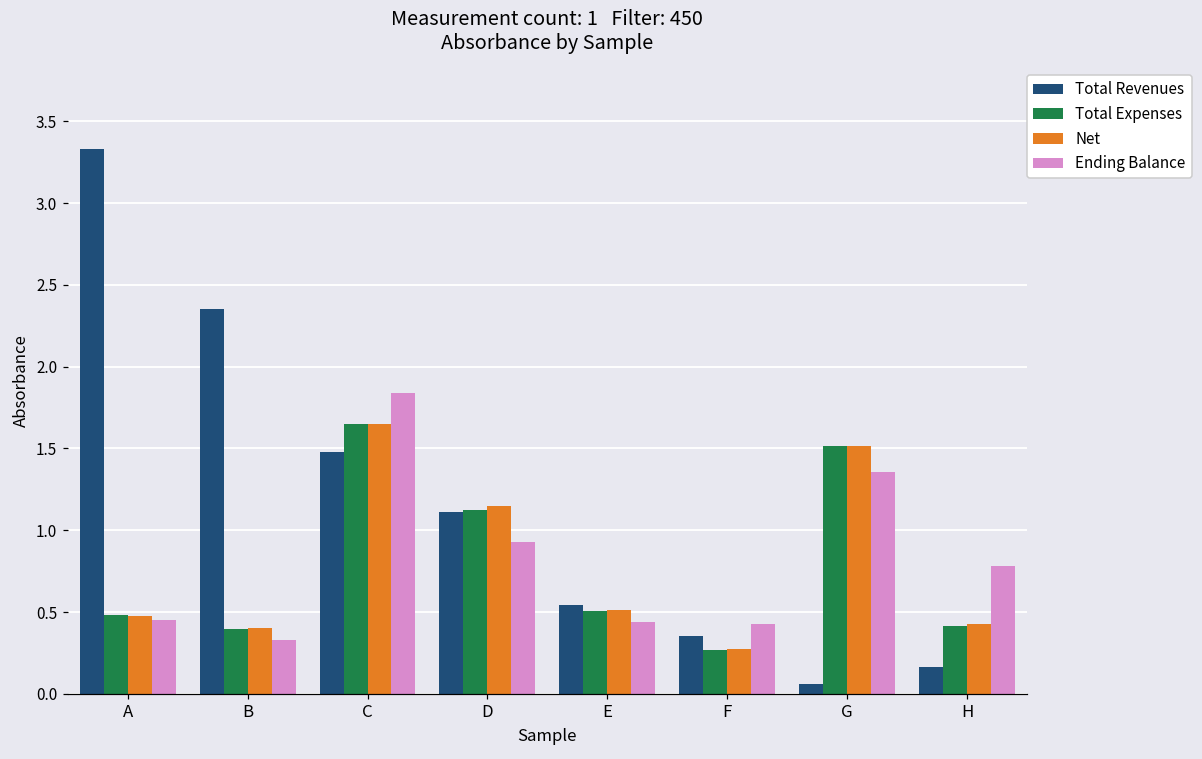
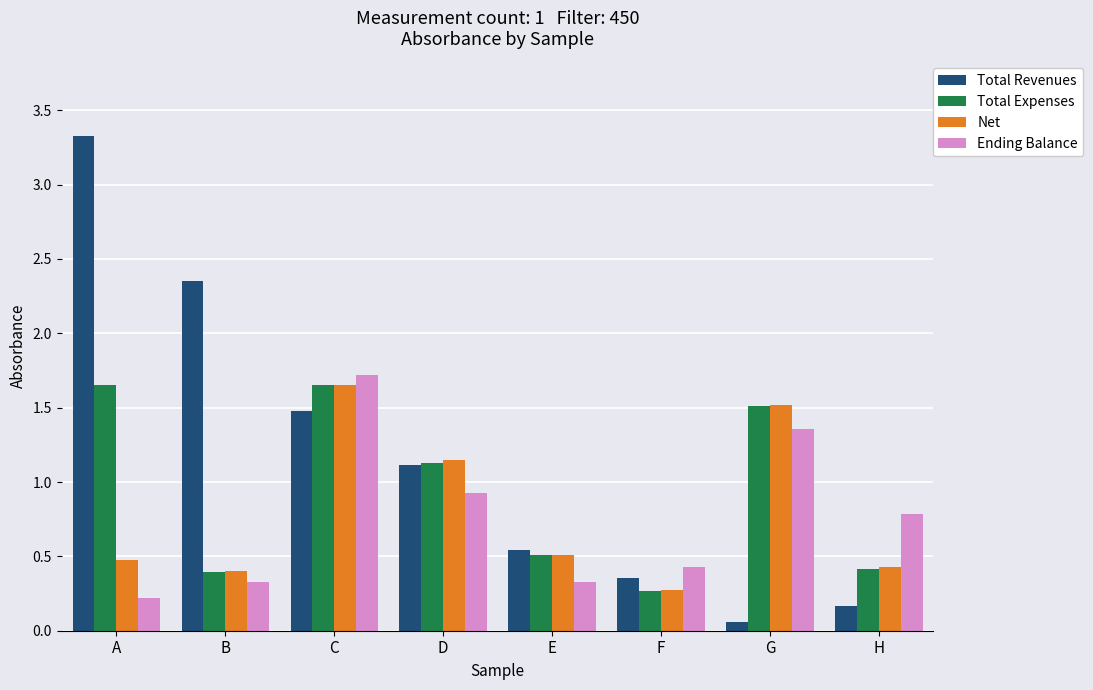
Total Expenses, A: 0.48 -> 1.66
Ending Balance, A: 0.45 -> 0.22
Ending Balance, C: 1.84 -> 1.72
Ending Balance, E: 0.44 -> 0.33
